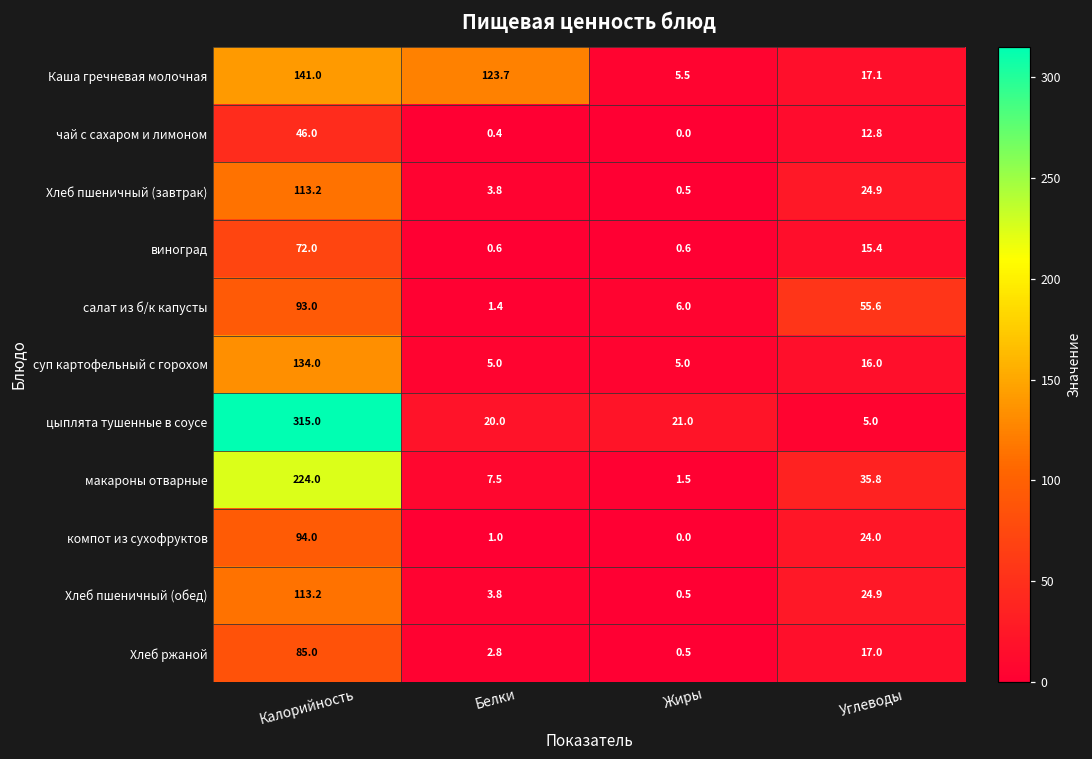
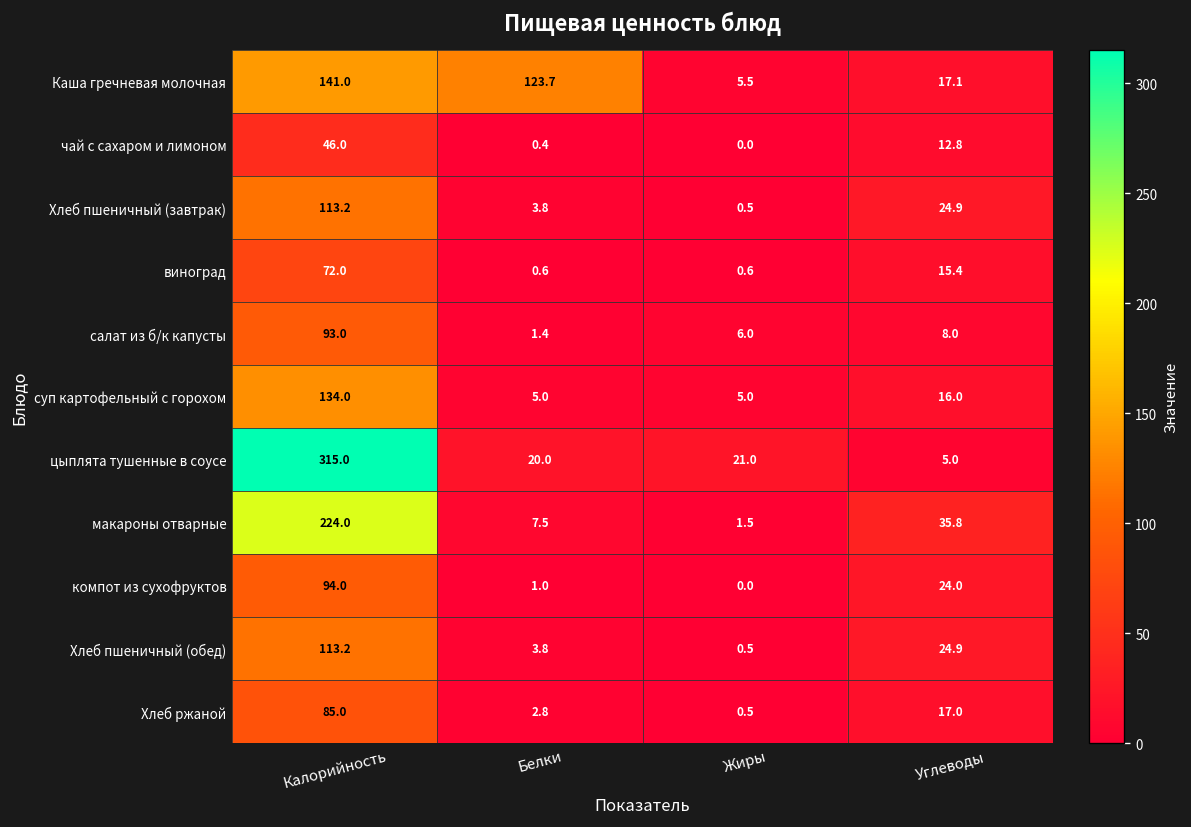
салат из б/к капусты, Углеводы: 55.6 -> 8.0
